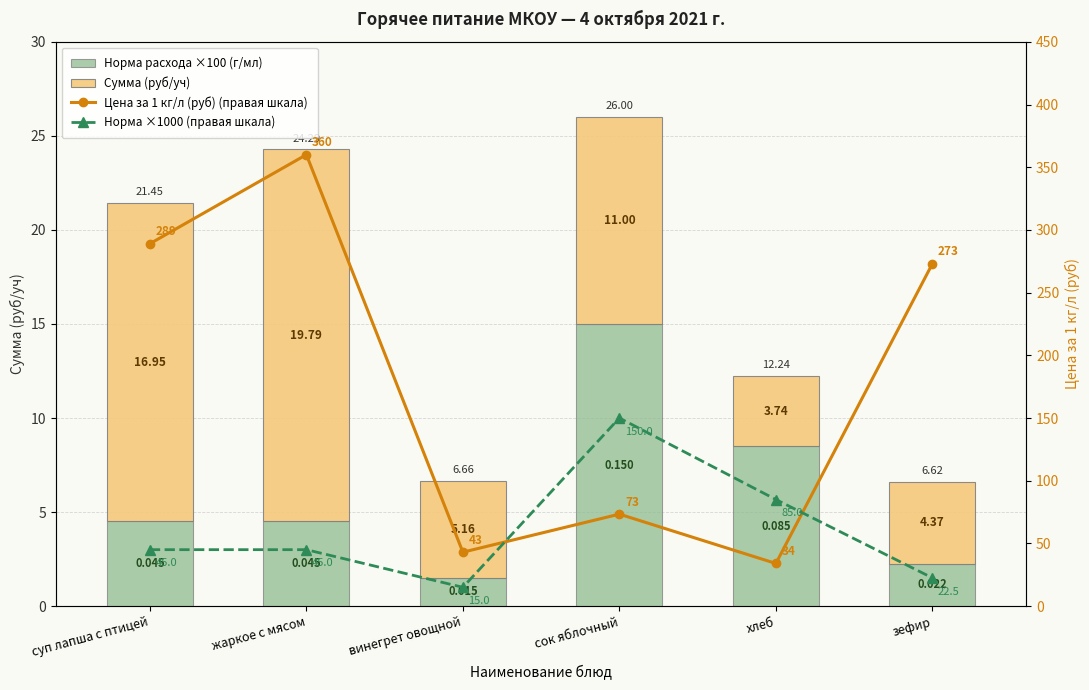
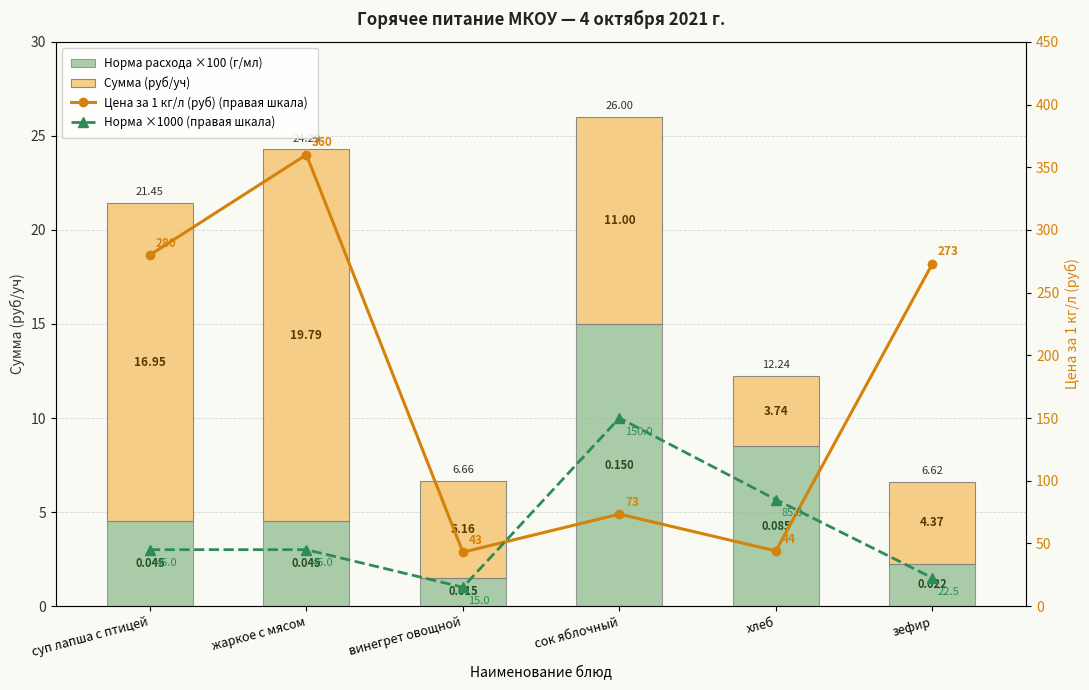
Цена за 1 кг/л (руб) (правая шкала), суп лапша с птицей: 289 -> 280
Цена за 1 кг/л (руб) (правая шкала), хлеб: 34 -> 44
